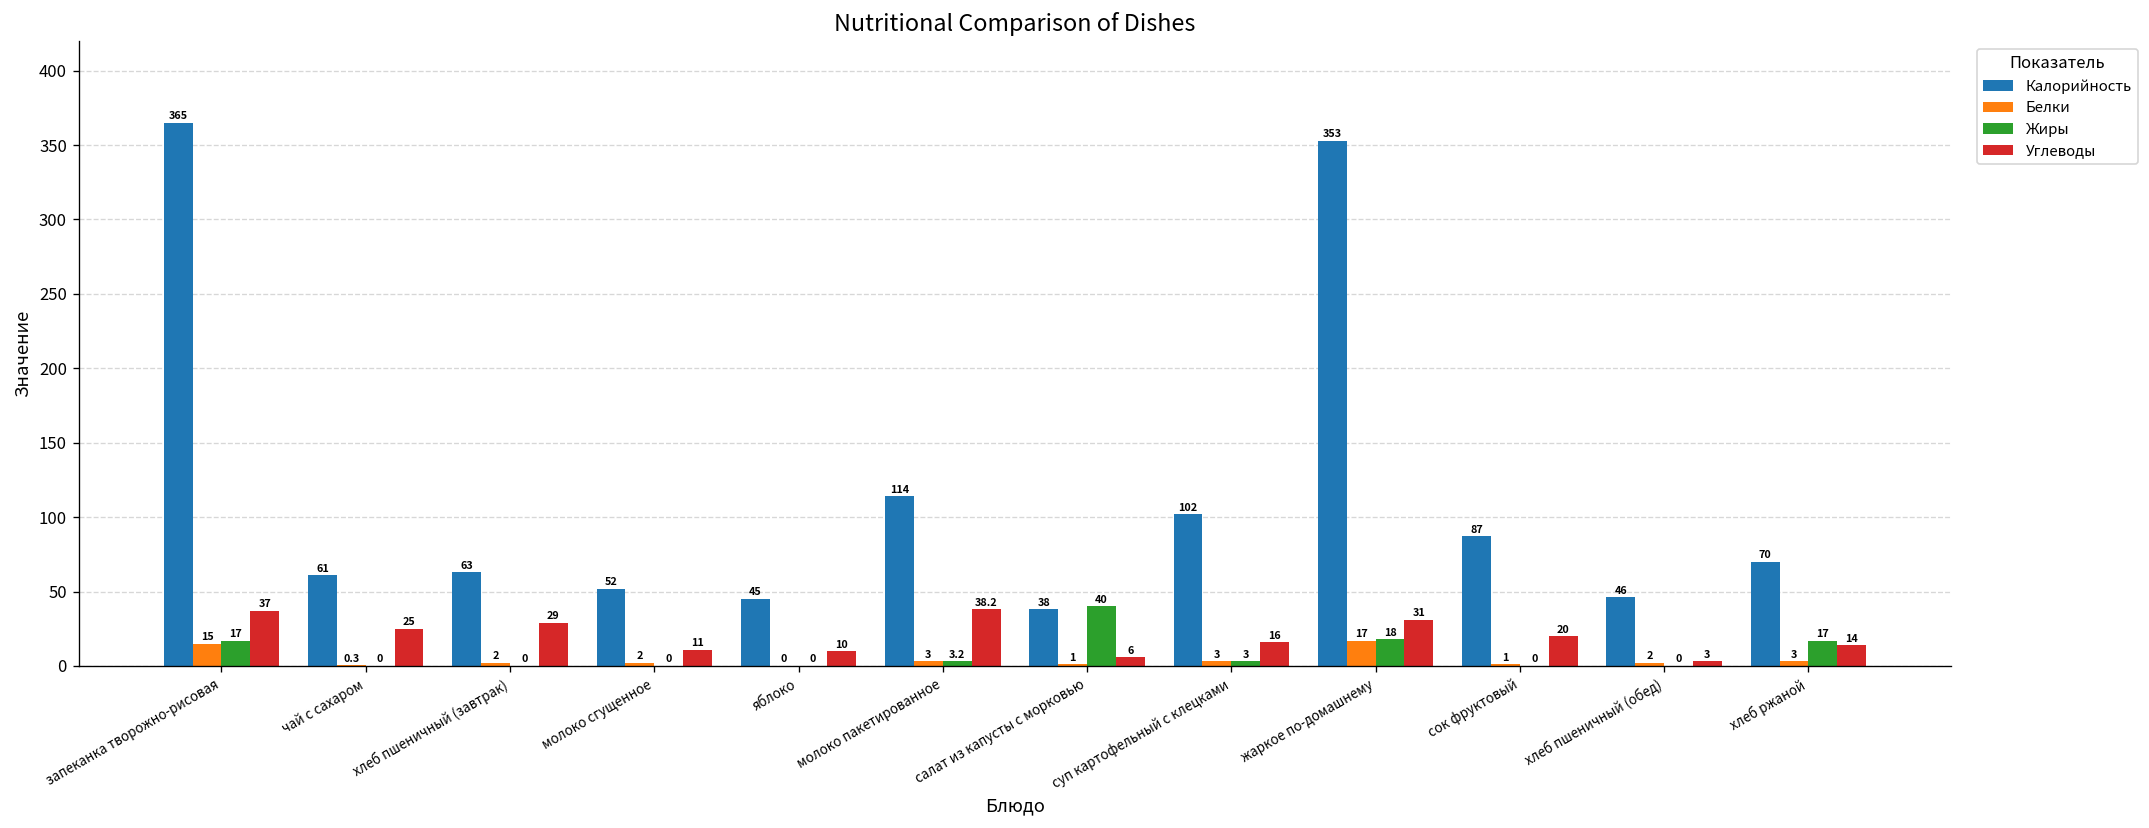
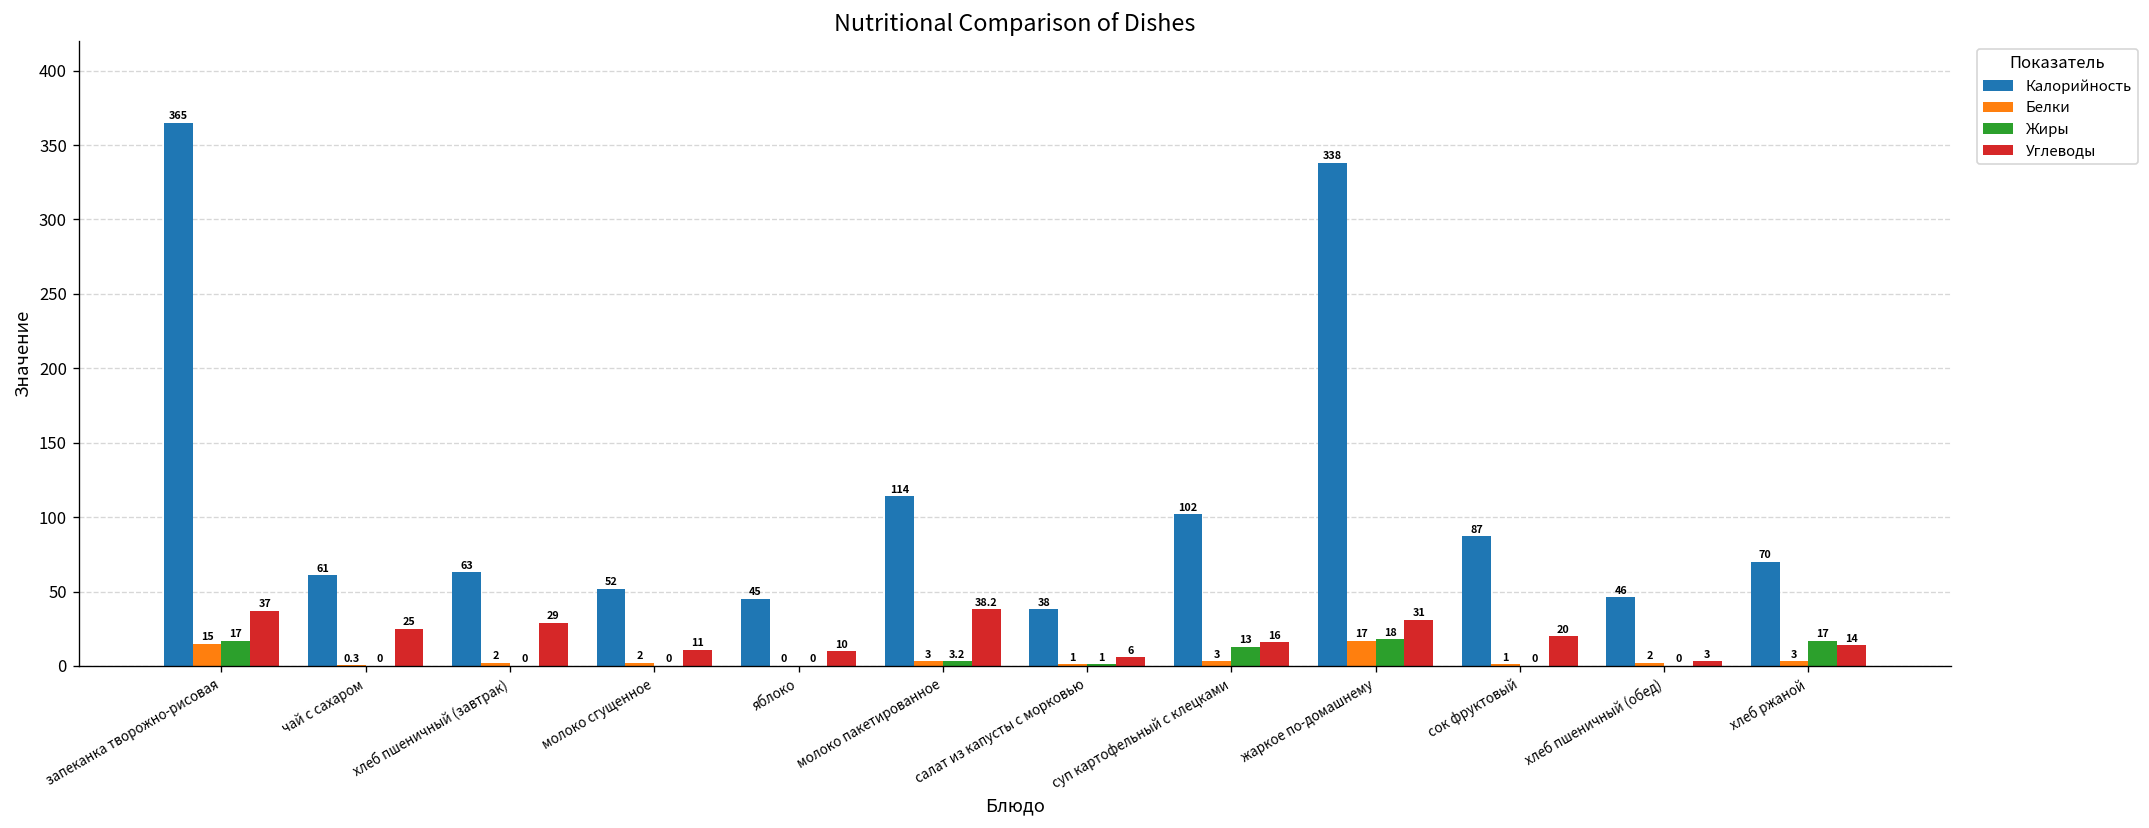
Жиры, салат из капусты с морковью: 40 -> 1
Жиры, суп картофельный с клецками: 3 -> 13
Калорийность, жаркое по-домашнему: 353 -> 338
